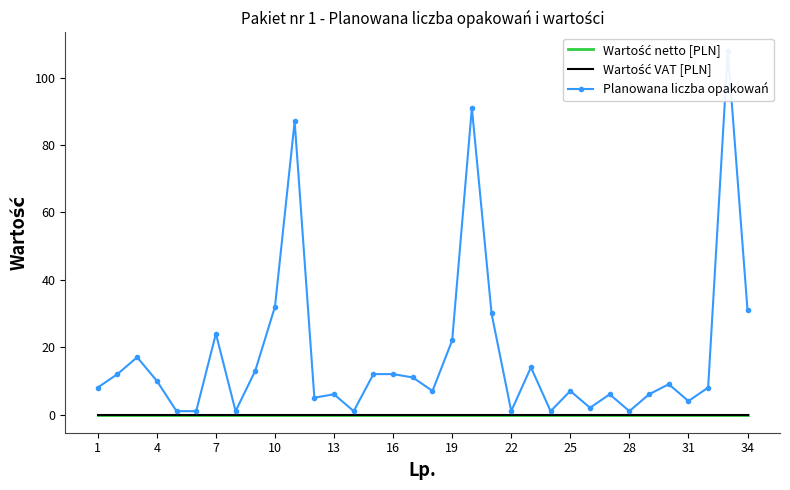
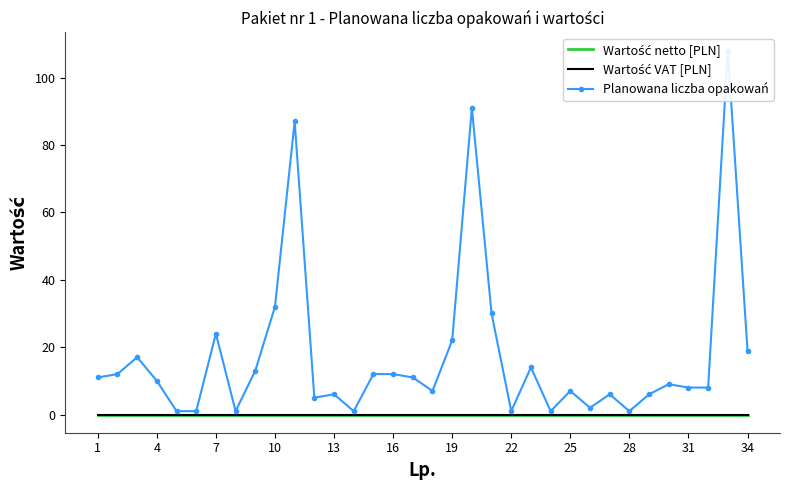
Planowana liczba opakowań, 1: 8 -> 11
Planowana liczba opakowań, 31: 4 -> 8
Planowana liczba opakowań, 34: 31 -> 19
